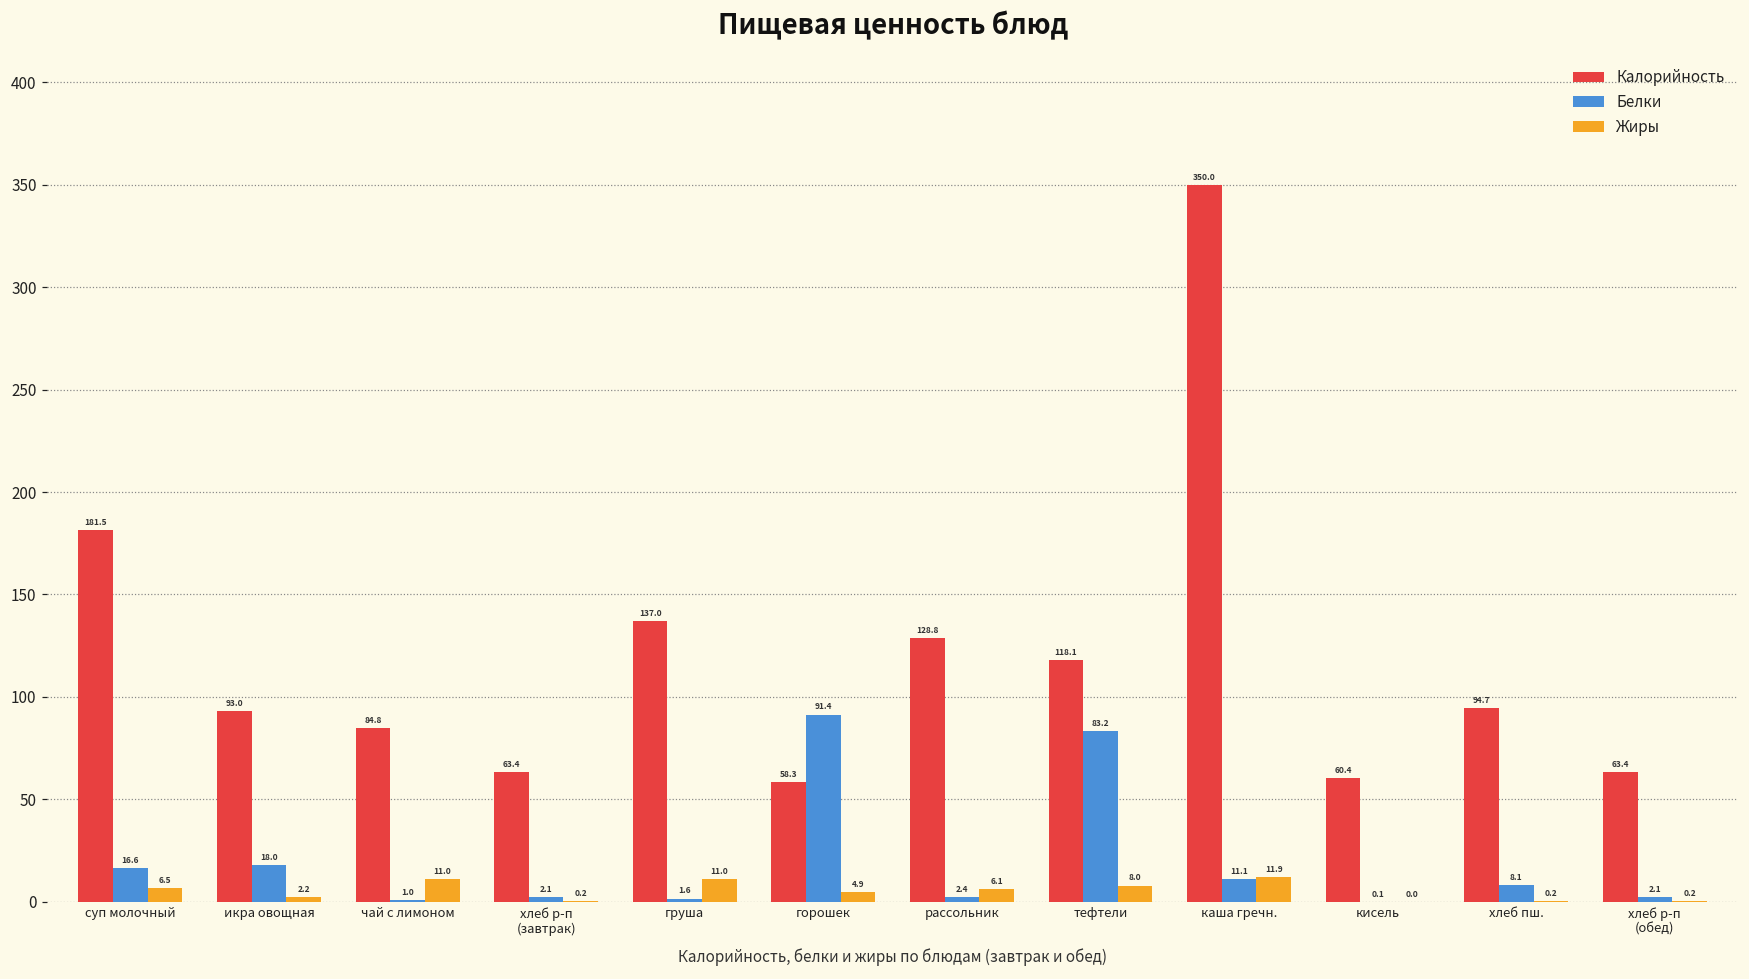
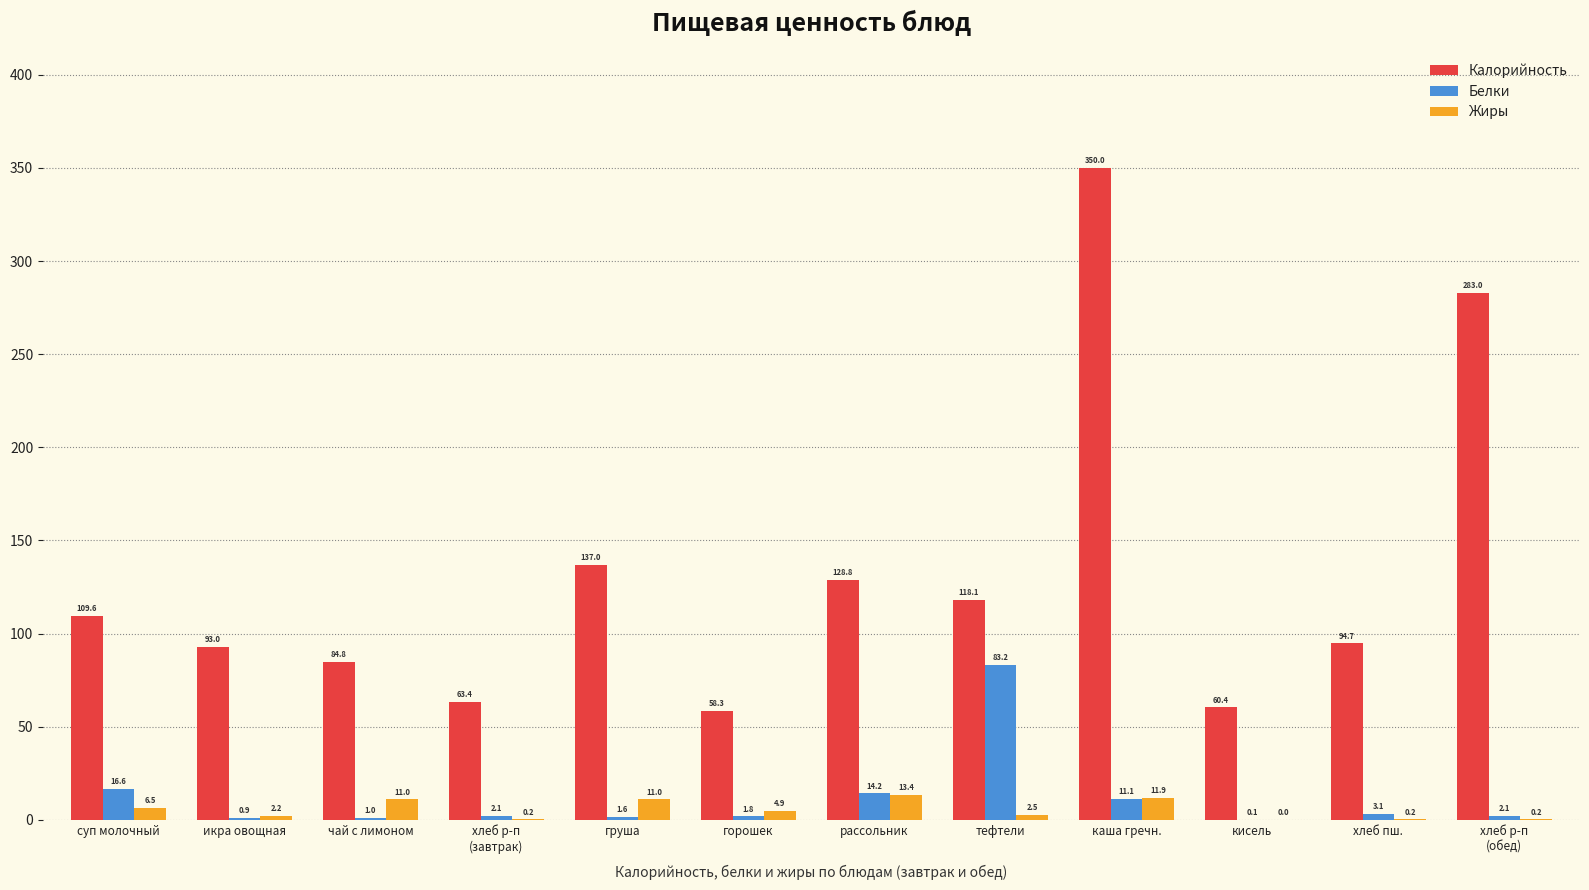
Калорийность, суп молочный: 181.5 -> 109.6
Белки, икра овощная: 18.0 -> 0.9
Белки, горошек: 91.4 -> 1.8
Белки, рассольник: 2.4 -> 14.2
Жиры, рассольник: 6.1 -> 13.4
Жиры, тефтели: 8.0 -> 2.5
Белки, хлеб пш.: 8.1 -> 3.1
Калорийность, хлеб р-п (обед): 63.4 -> 283.0
